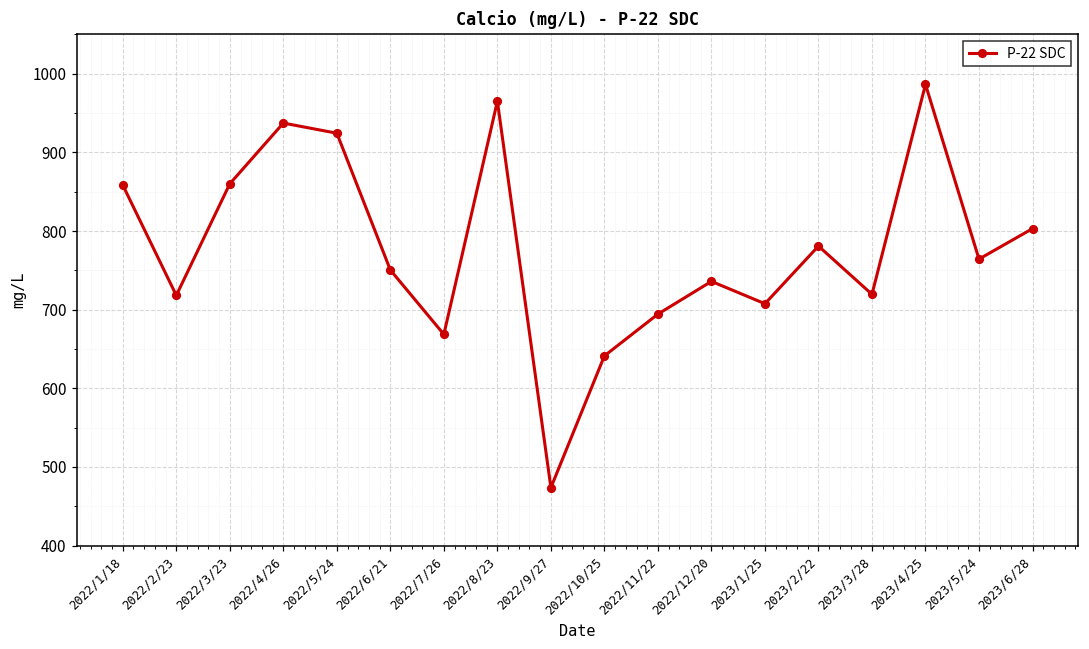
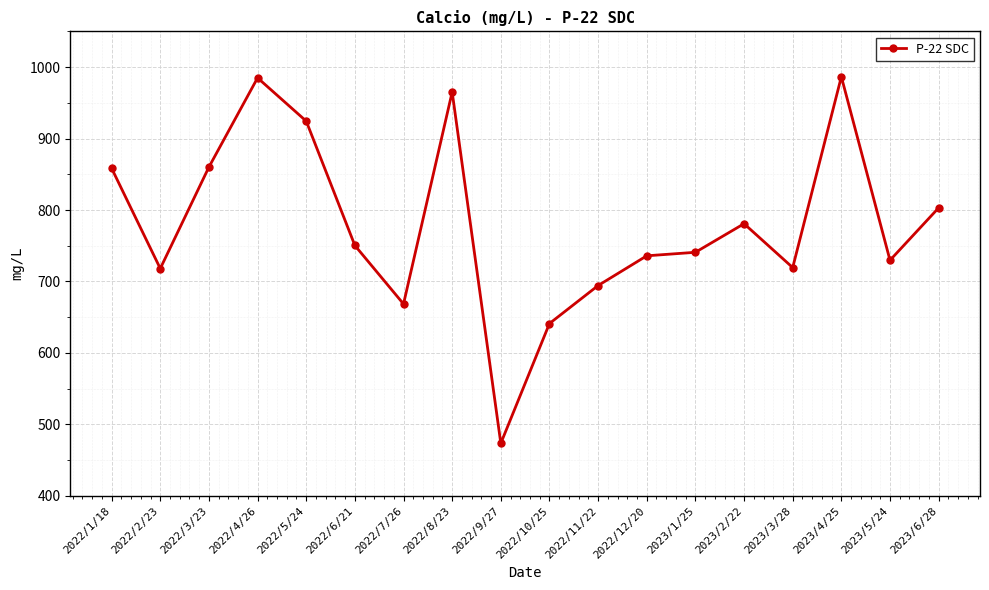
2022/4/26: 940 -> 980
2023/1/25: 710 -> 740
2023/5/24: 760 -> 730
